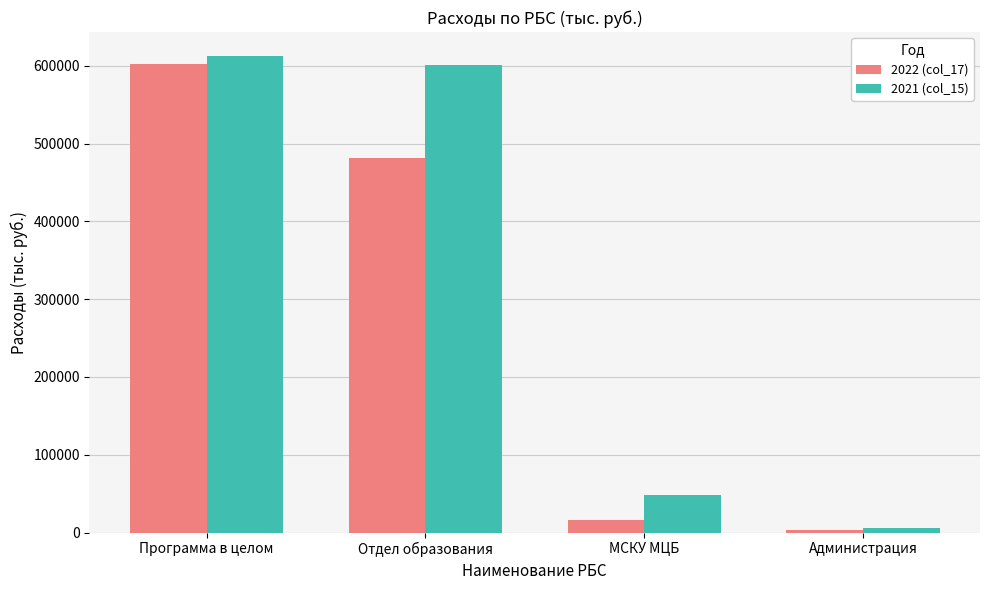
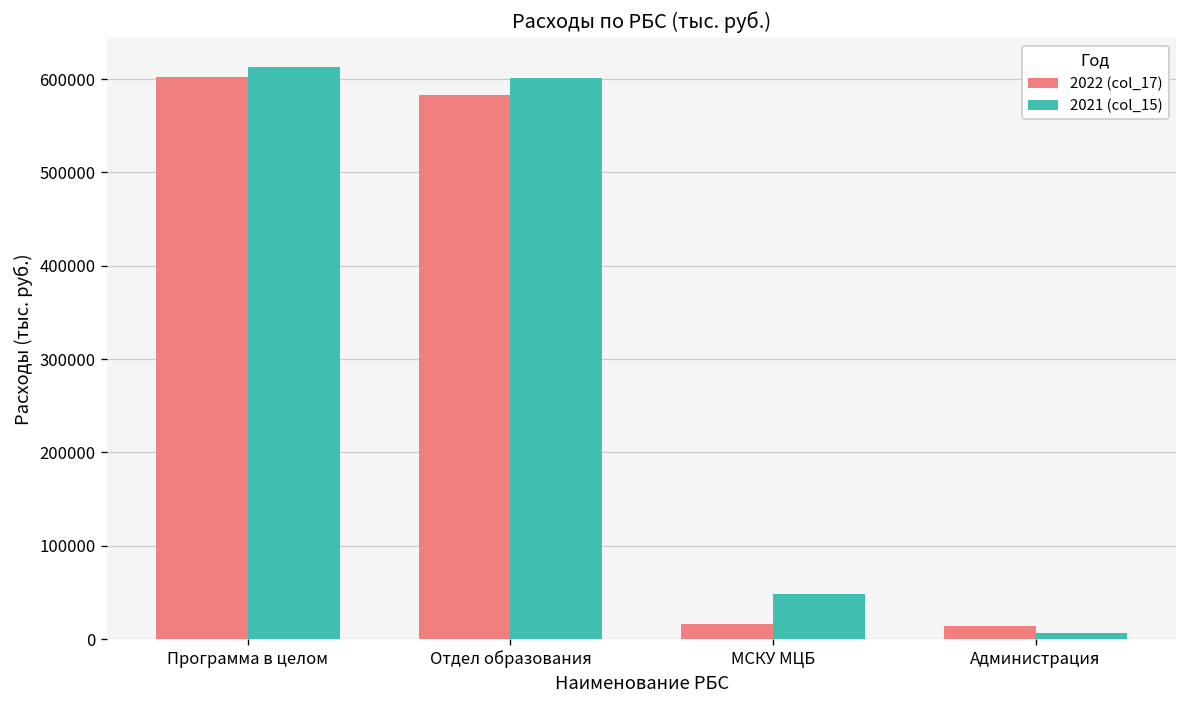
2022 (col_17), Отдел образования: 480000 -> 580000
2022 (col_17), Администрация: 0 -> 10000
